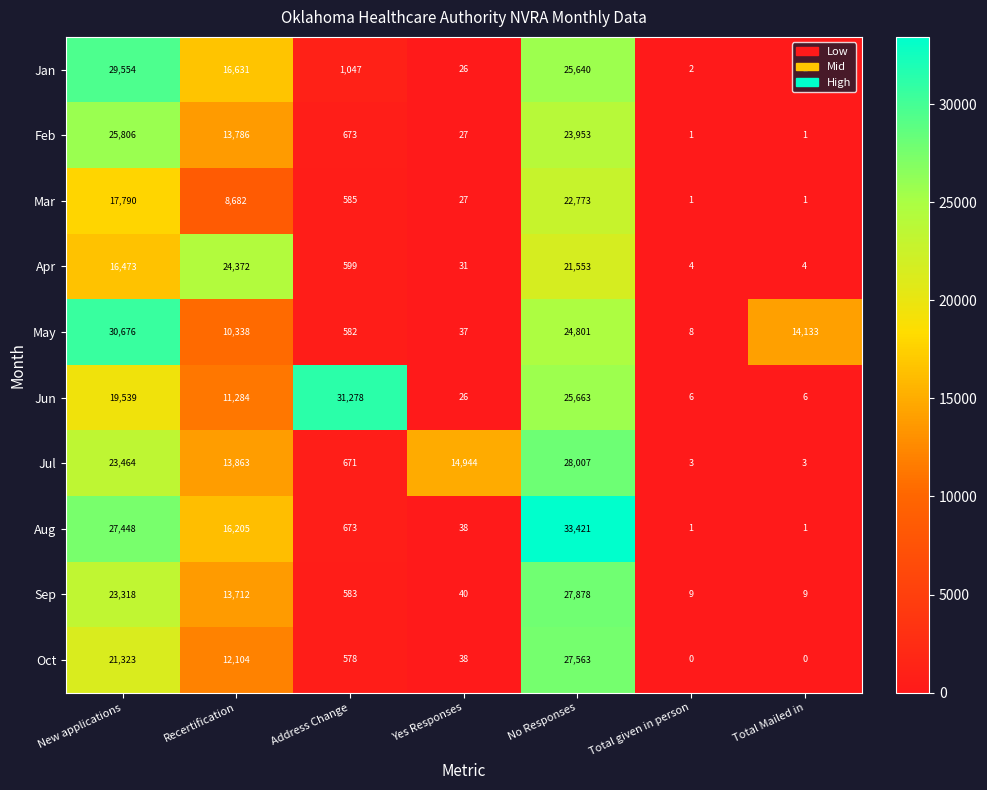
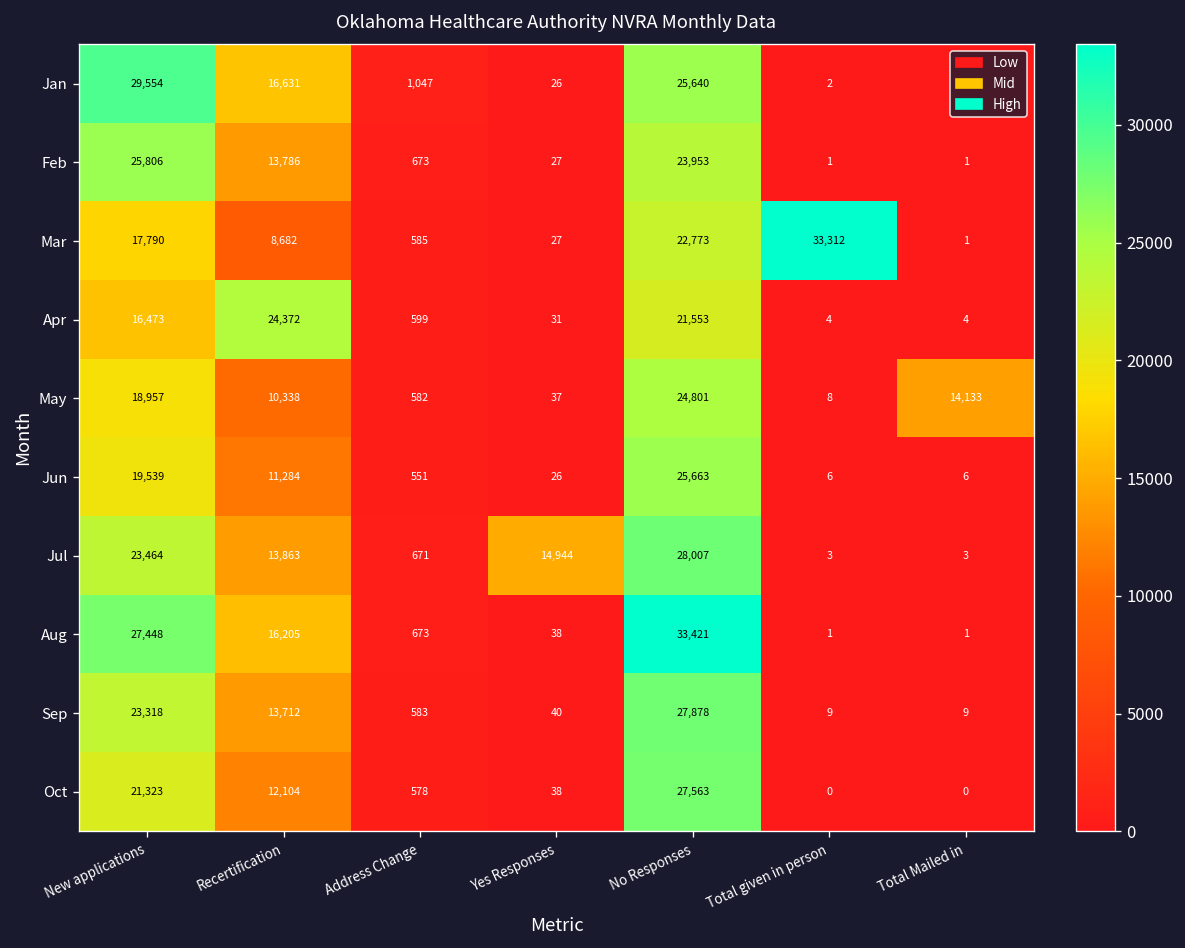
Mar, Total given in person: 1 -> 33,312
May, New applications: 30,676 -> 18,957
Jun, Address Change: 31,278 -> 551
